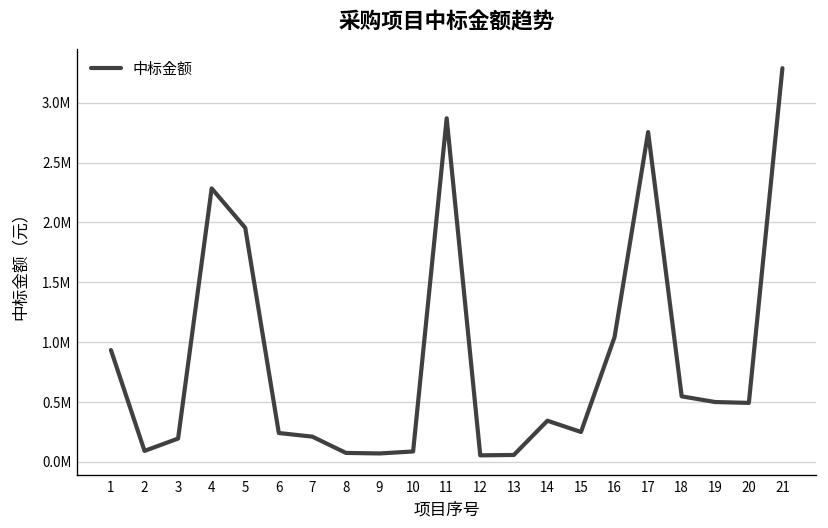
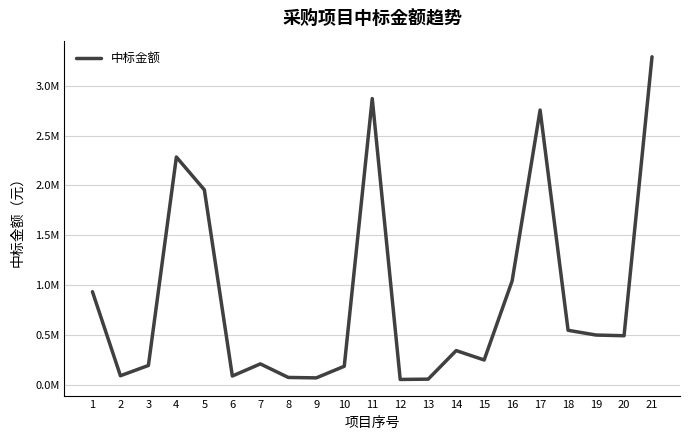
6: 200000 -> 100000
10: 100000 -> 200000
